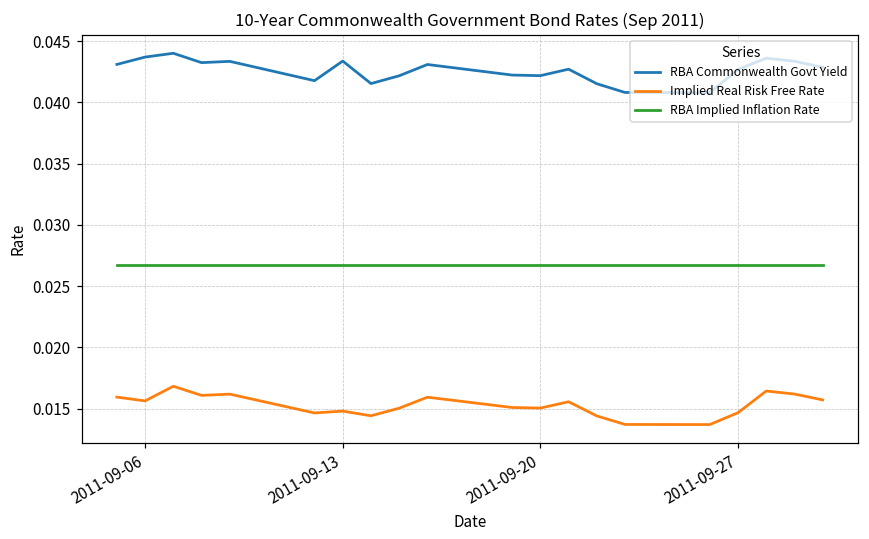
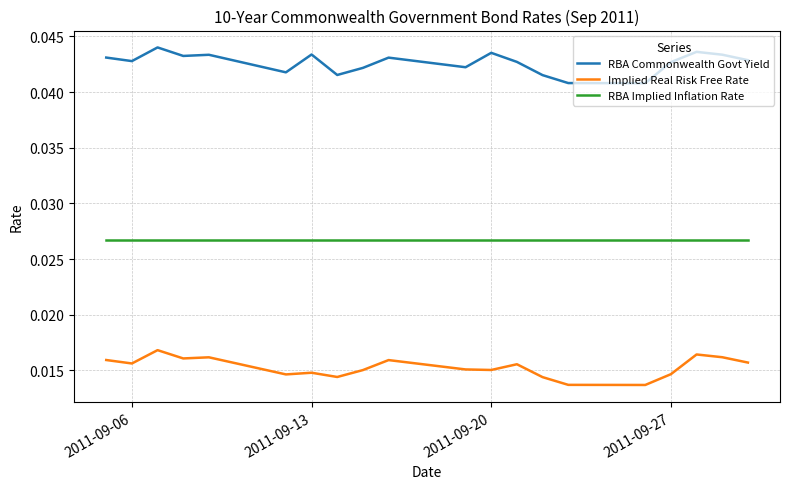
RBA Commonwealth Govt Yield, 2011-09-06: 0.0437 -> 0.0428
RBA Commonwealth Govt Yield, 2011-09-20: 0.0422 -> 0.0435
